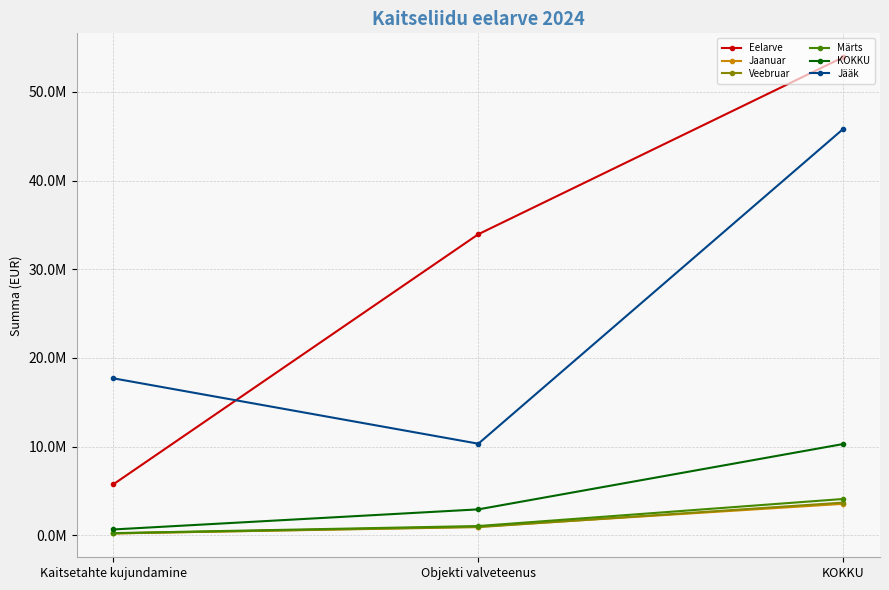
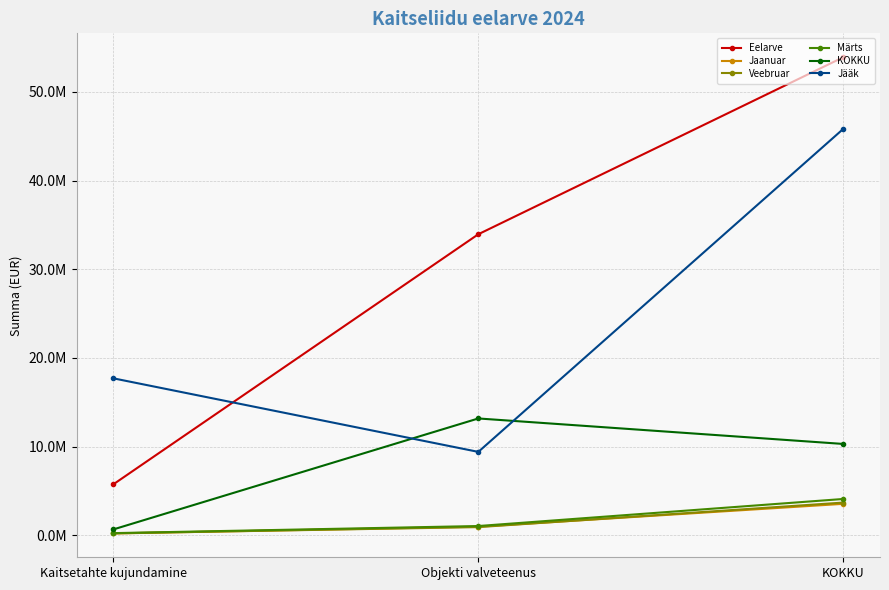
KOKKU, Objekti valveteenus: 3000000 -> 13000000
Jääk, Objekti valveteenus: 10000000 -> 9000000
